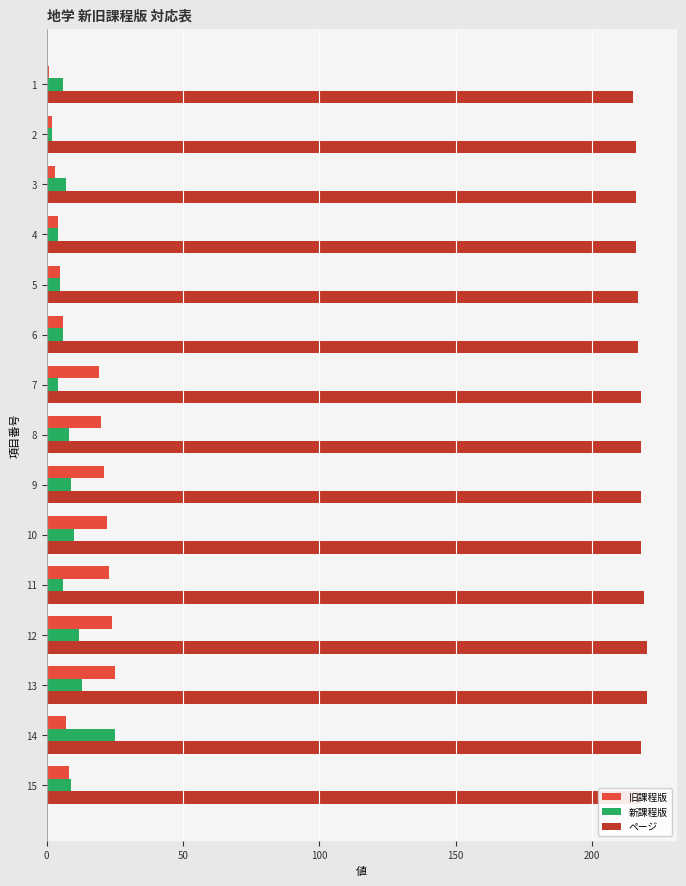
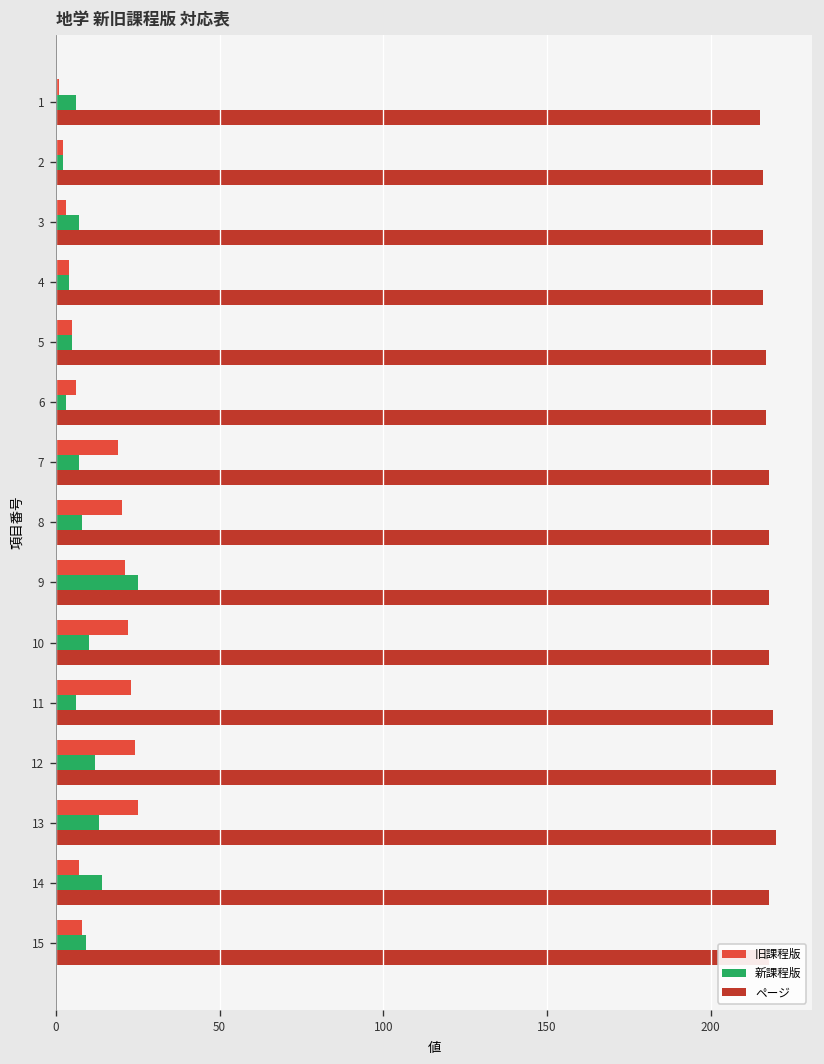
新課程版, 6: 6 -> 3
新課程版, 7: 4 -> 7
新課程版, 9: 9 -> 25
新課程版, 14: 25 -> 14
